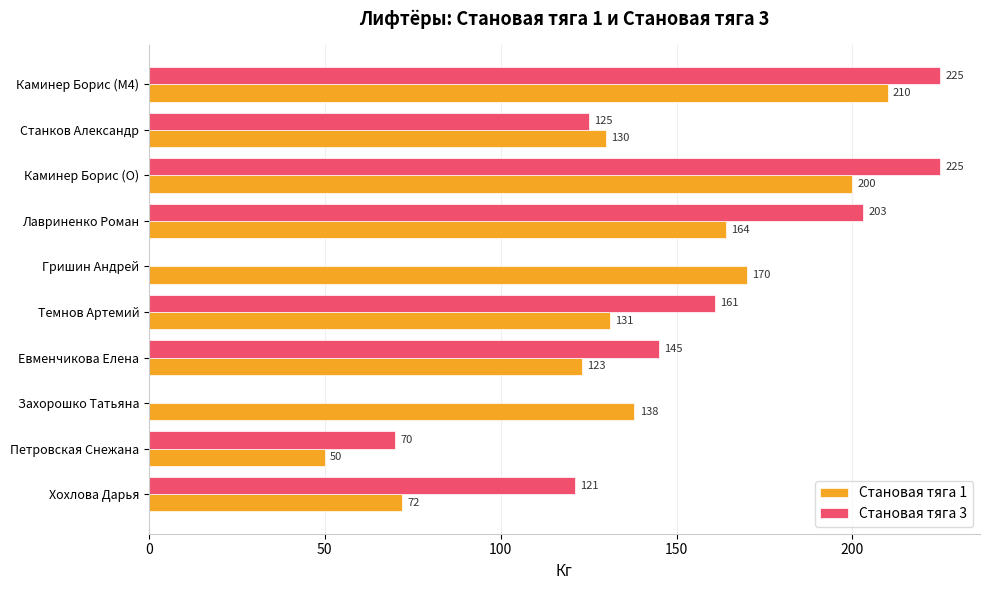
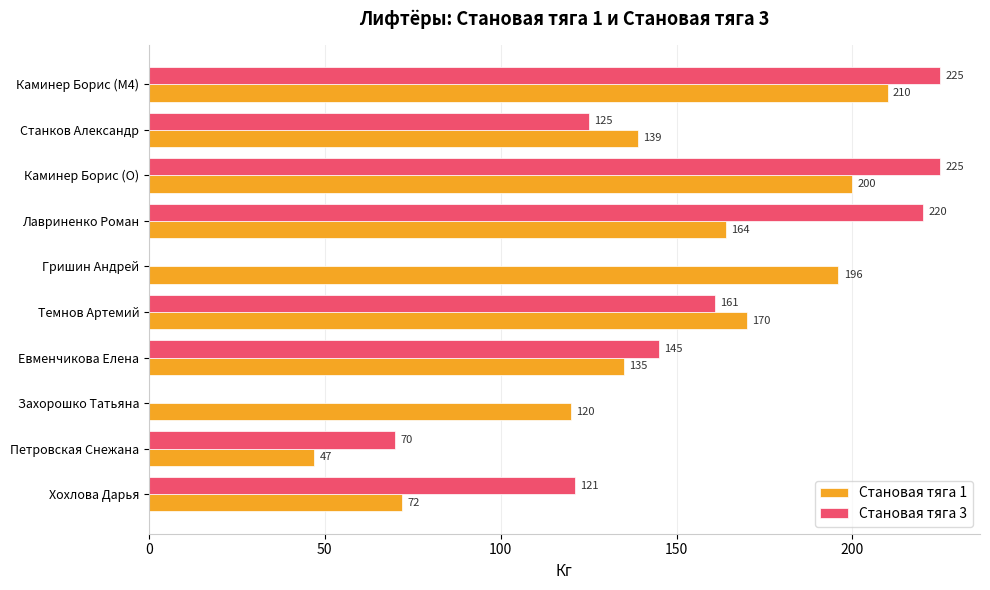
Становая тяга 1, Станков Александр: 130 -> 139
Становая тяга 3, Лавриненко Роман: 203 -> 220
Становая тяга 1, Гришин Андрей: 170 -> 196
Становая тяга 1, Темнов Артемий: 131 -> 170
Становая тяга 1, Евменчикова Елена: 123 -> 135
Становая тяга 1, Захорошко Татьяна: 138 -> 120
Становая тяга 1, Петровская Снежана: 50 -> 47
